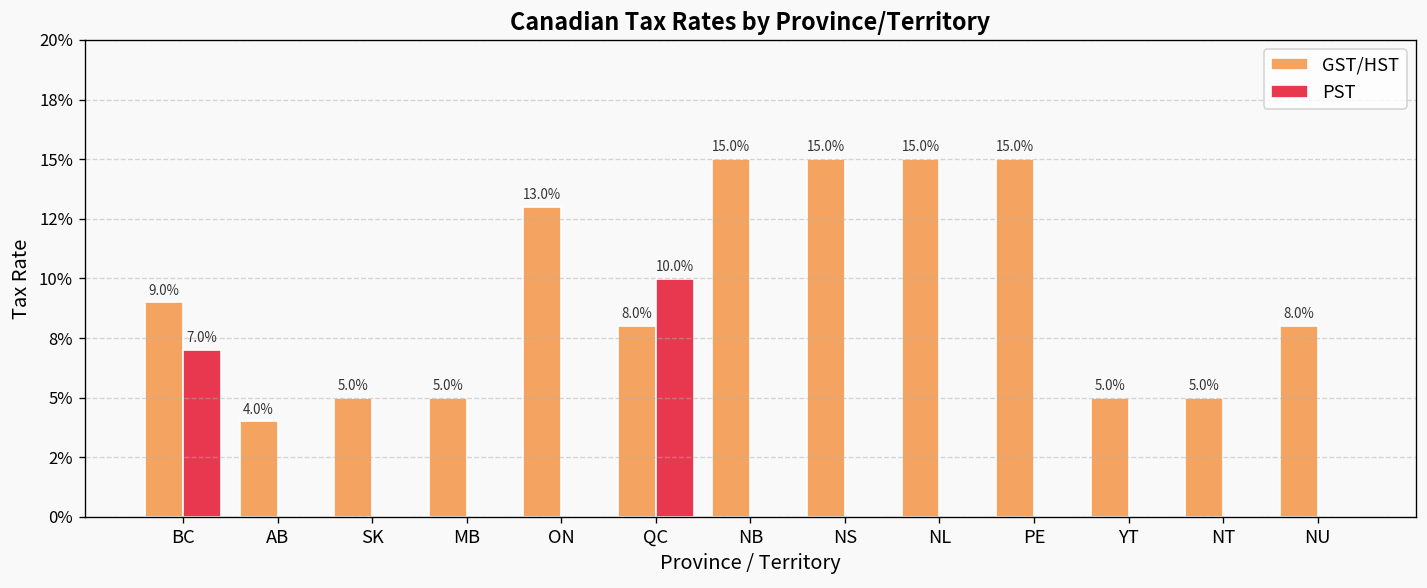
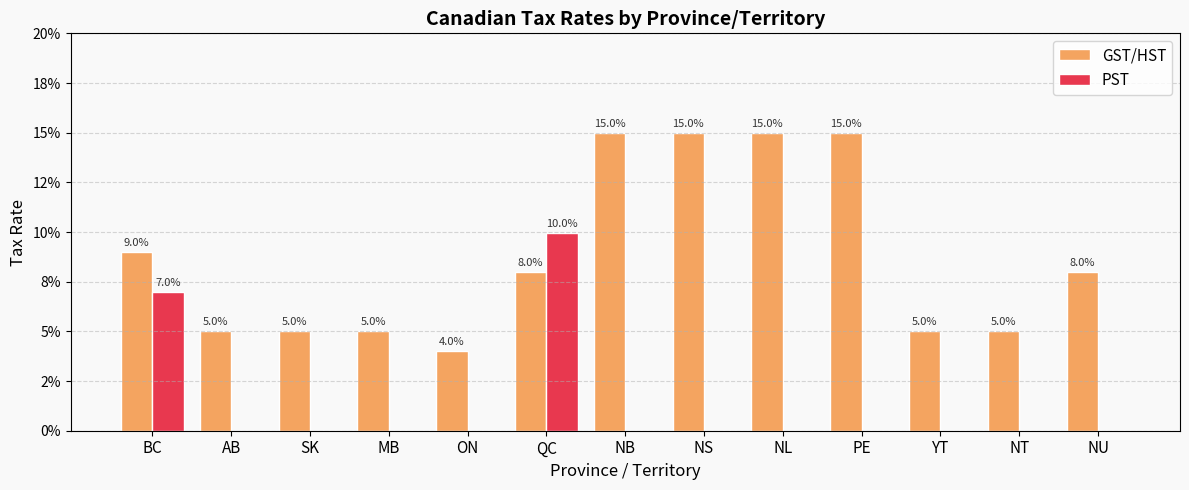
GST/HST, AB: 4.0% -> 5.0%
GST/HST, ON: 13.0% -> 4.0%
